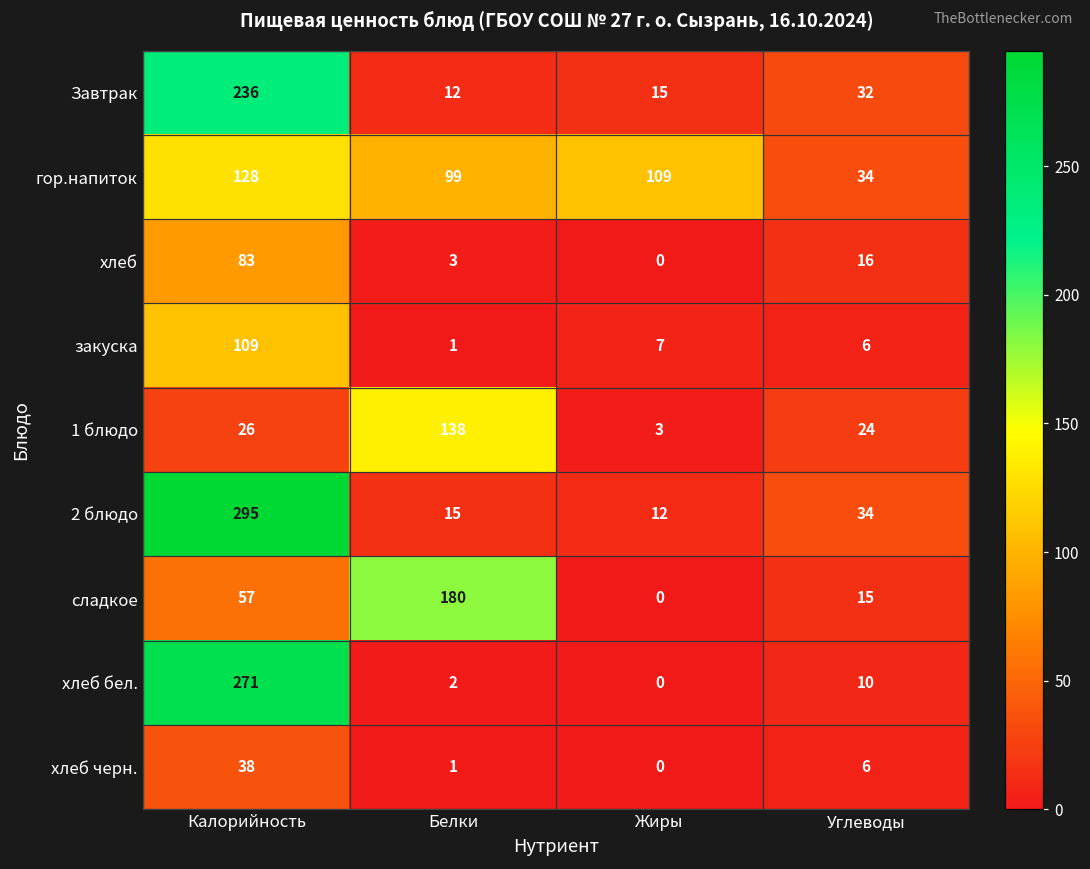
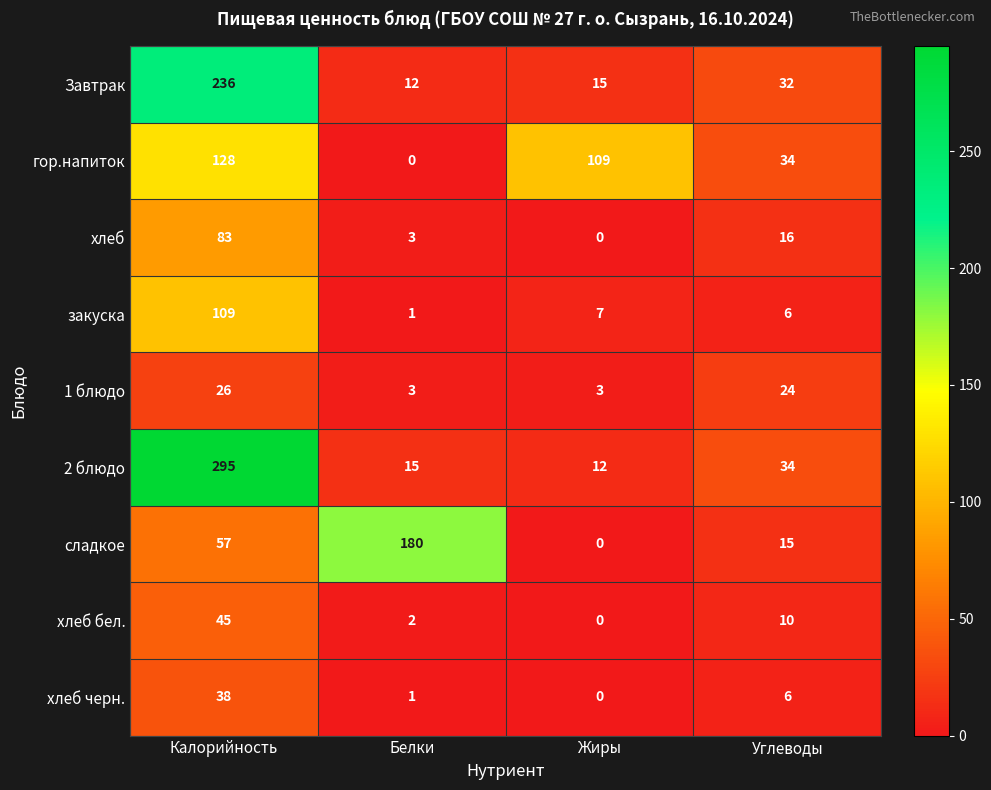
гор.напиток, Белки: 99 -> 0
1 блюдо, Белки: 138 -> 3
хлеб бел., Калорийность: 271 -> 45
